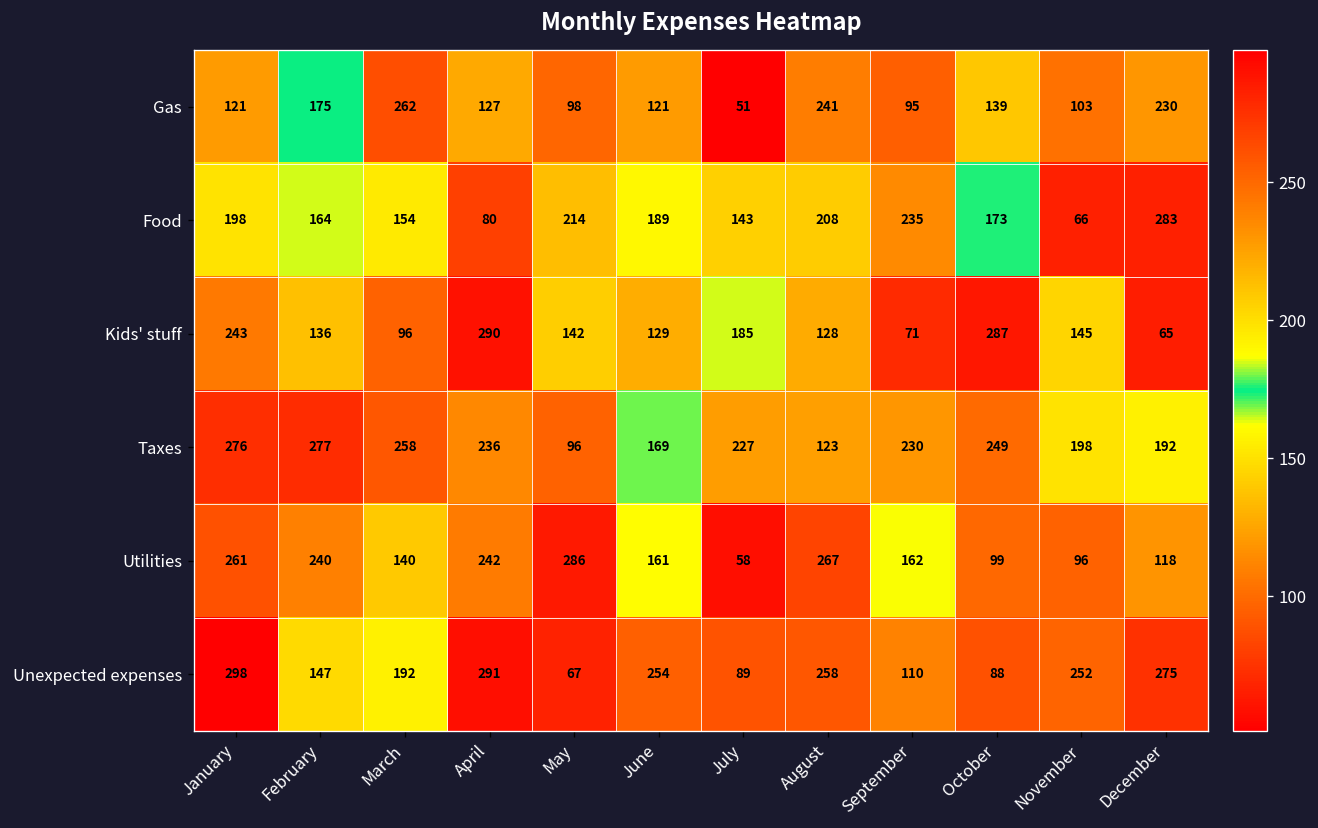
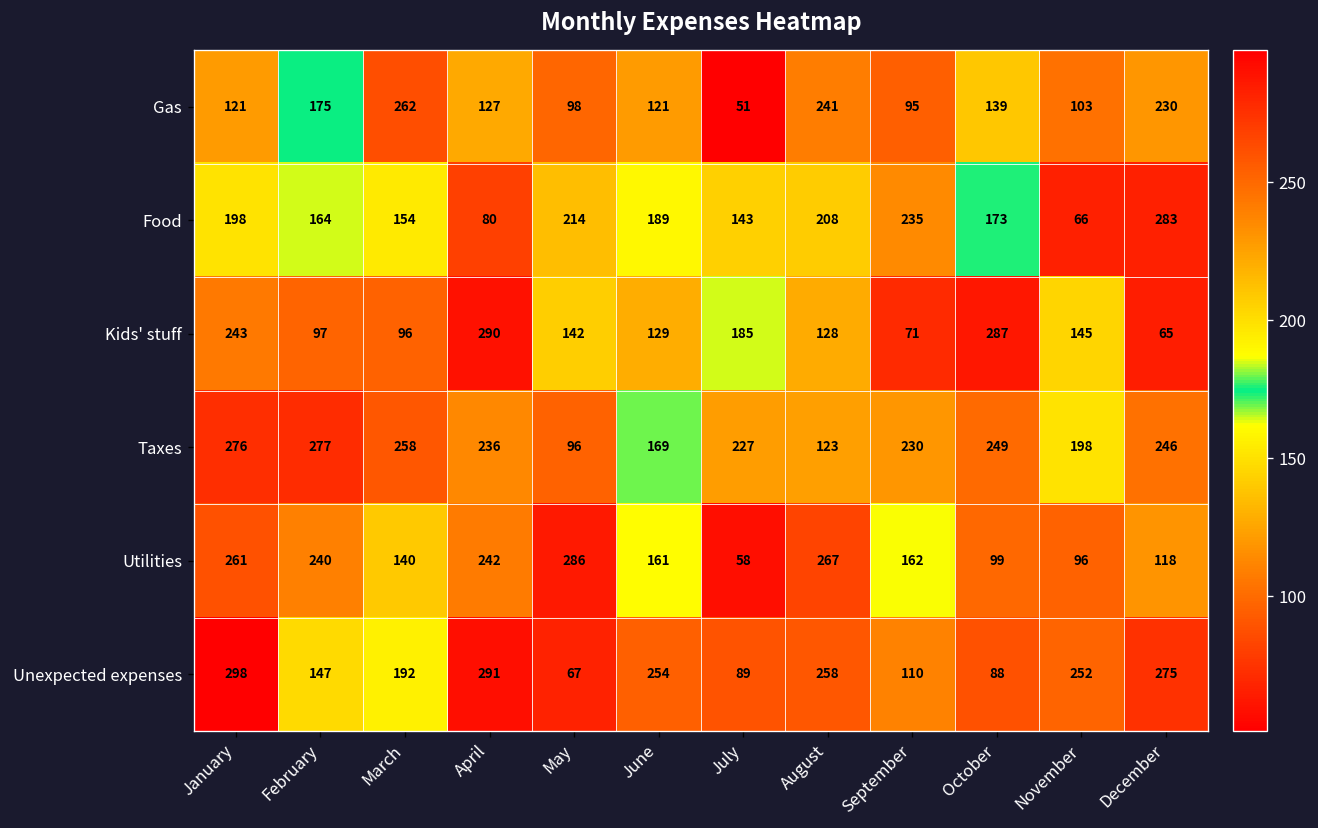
Kids' stuff, February: 136 -> 97
Taxes, December: 192 -> 246
